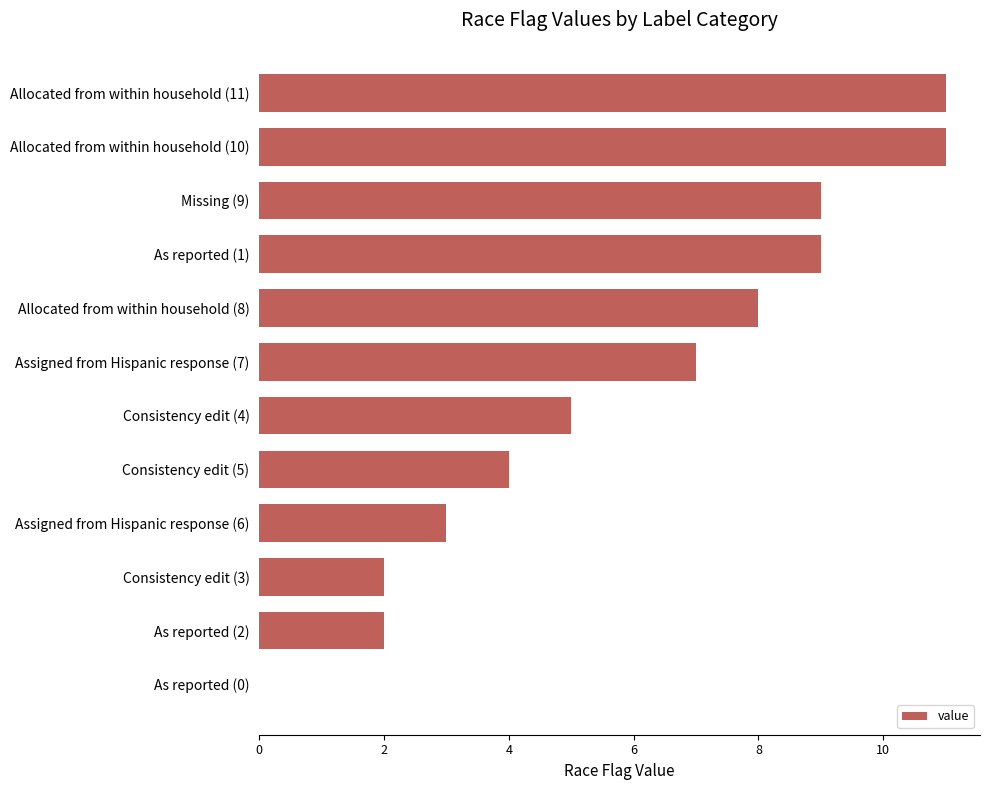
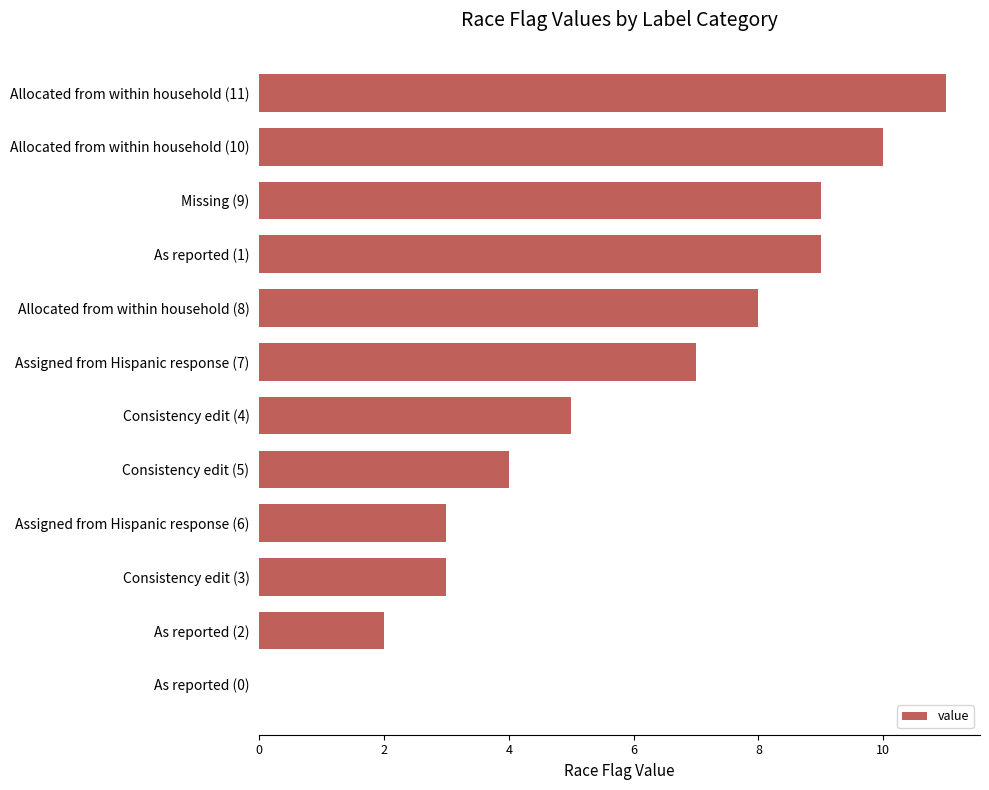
Allocated from within household (10): 11 -> 10
Consistency edit (3): 2 -> 3
